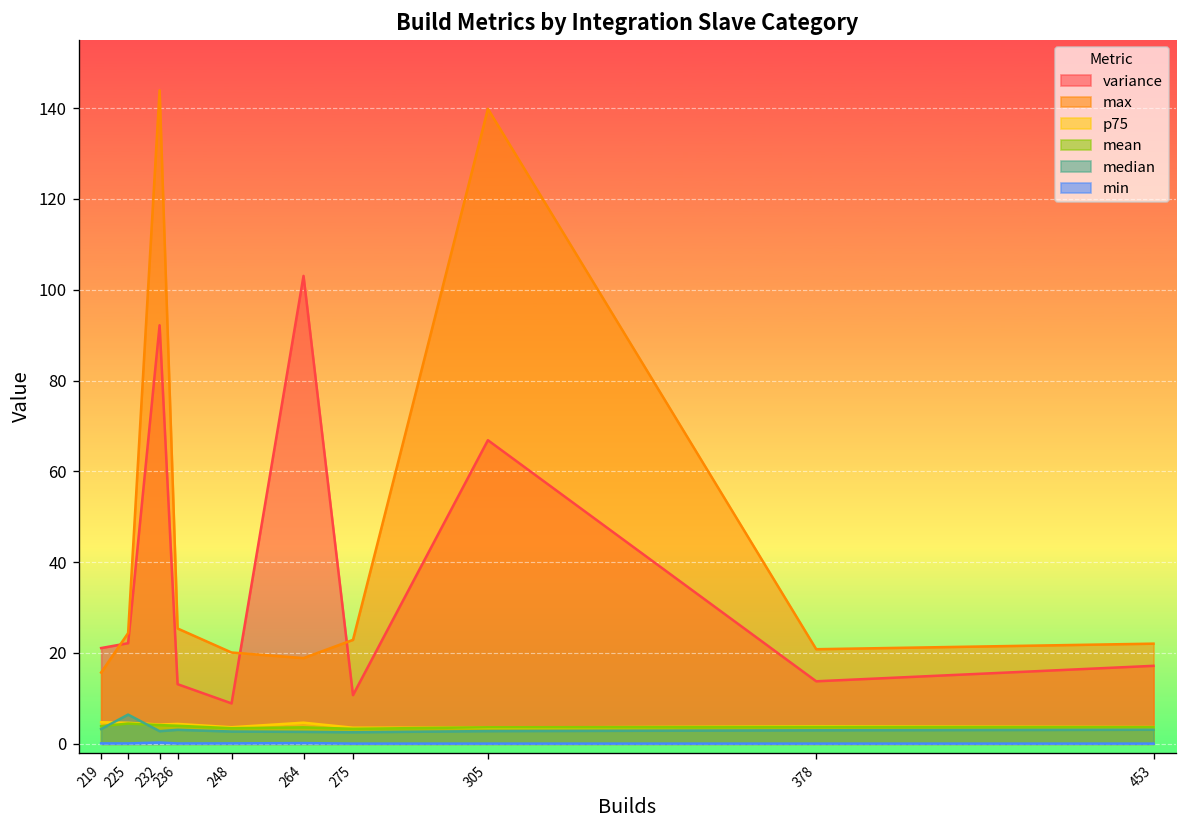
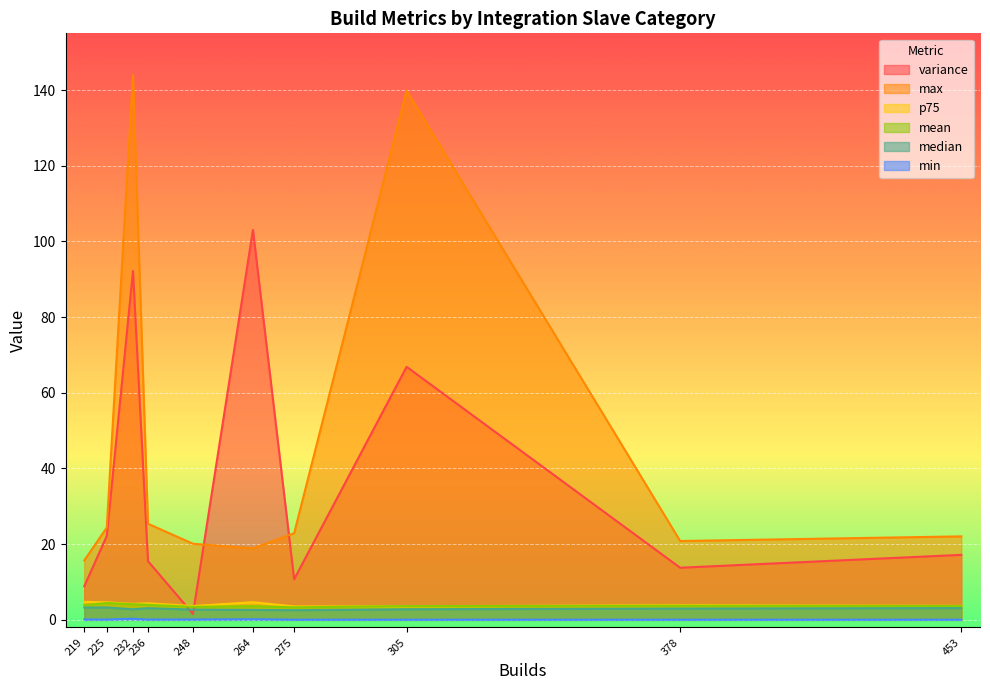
variance, 219: 21 -> 9
median, 225: 6 -> 3
variance, 236: 13 -> 16
variance, 248: 9 -> 2
